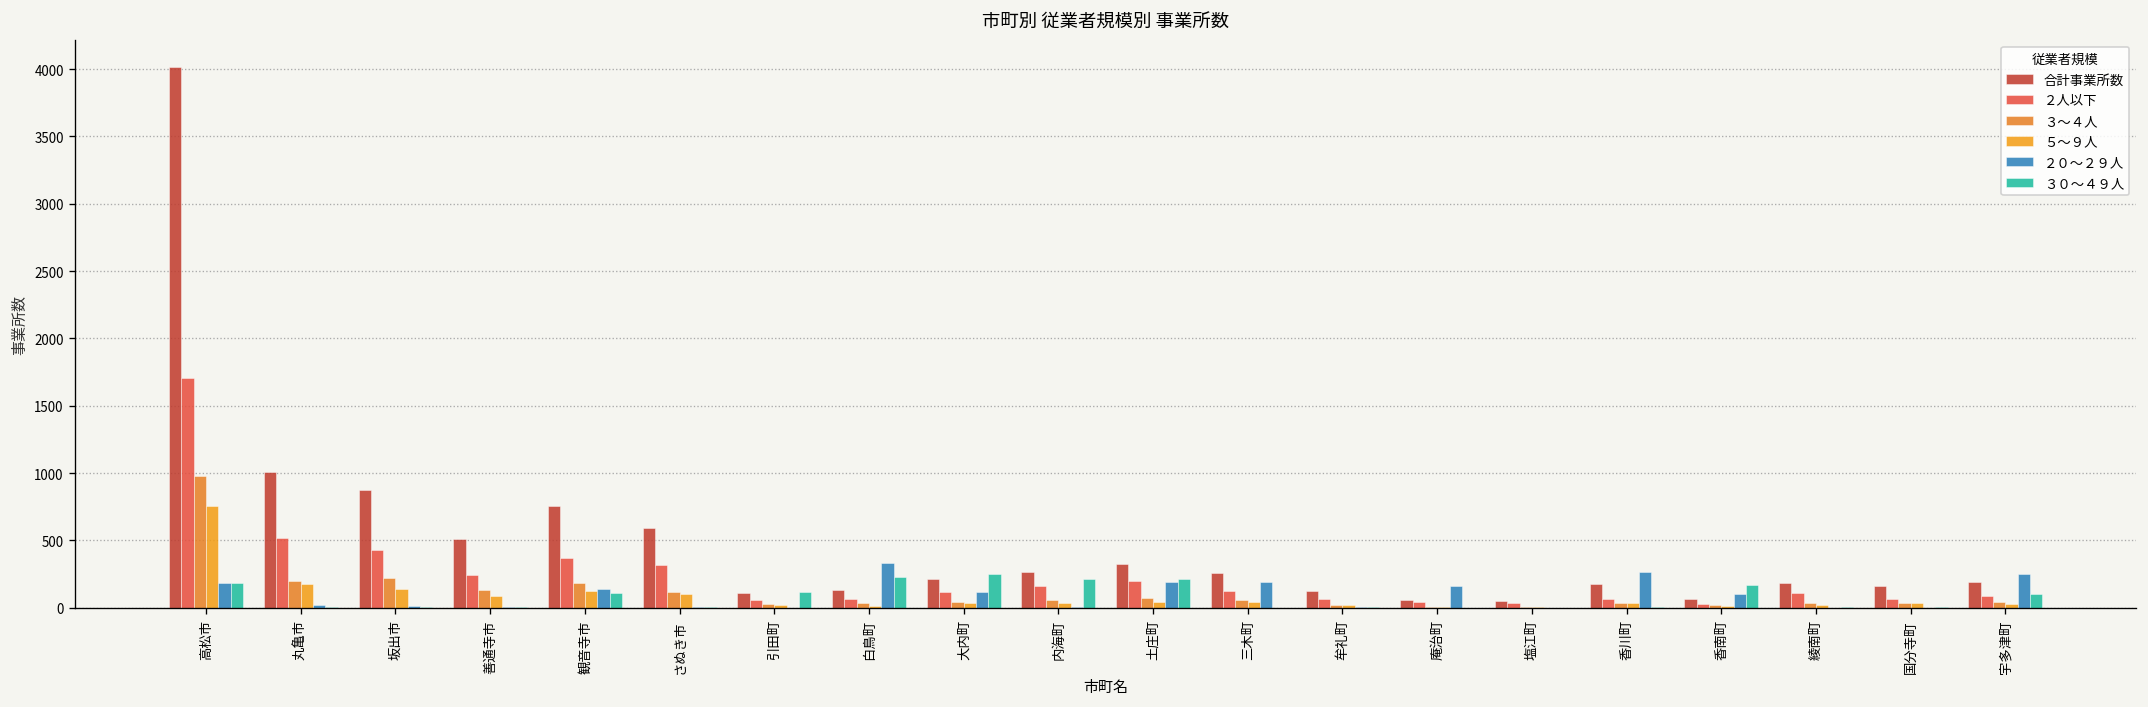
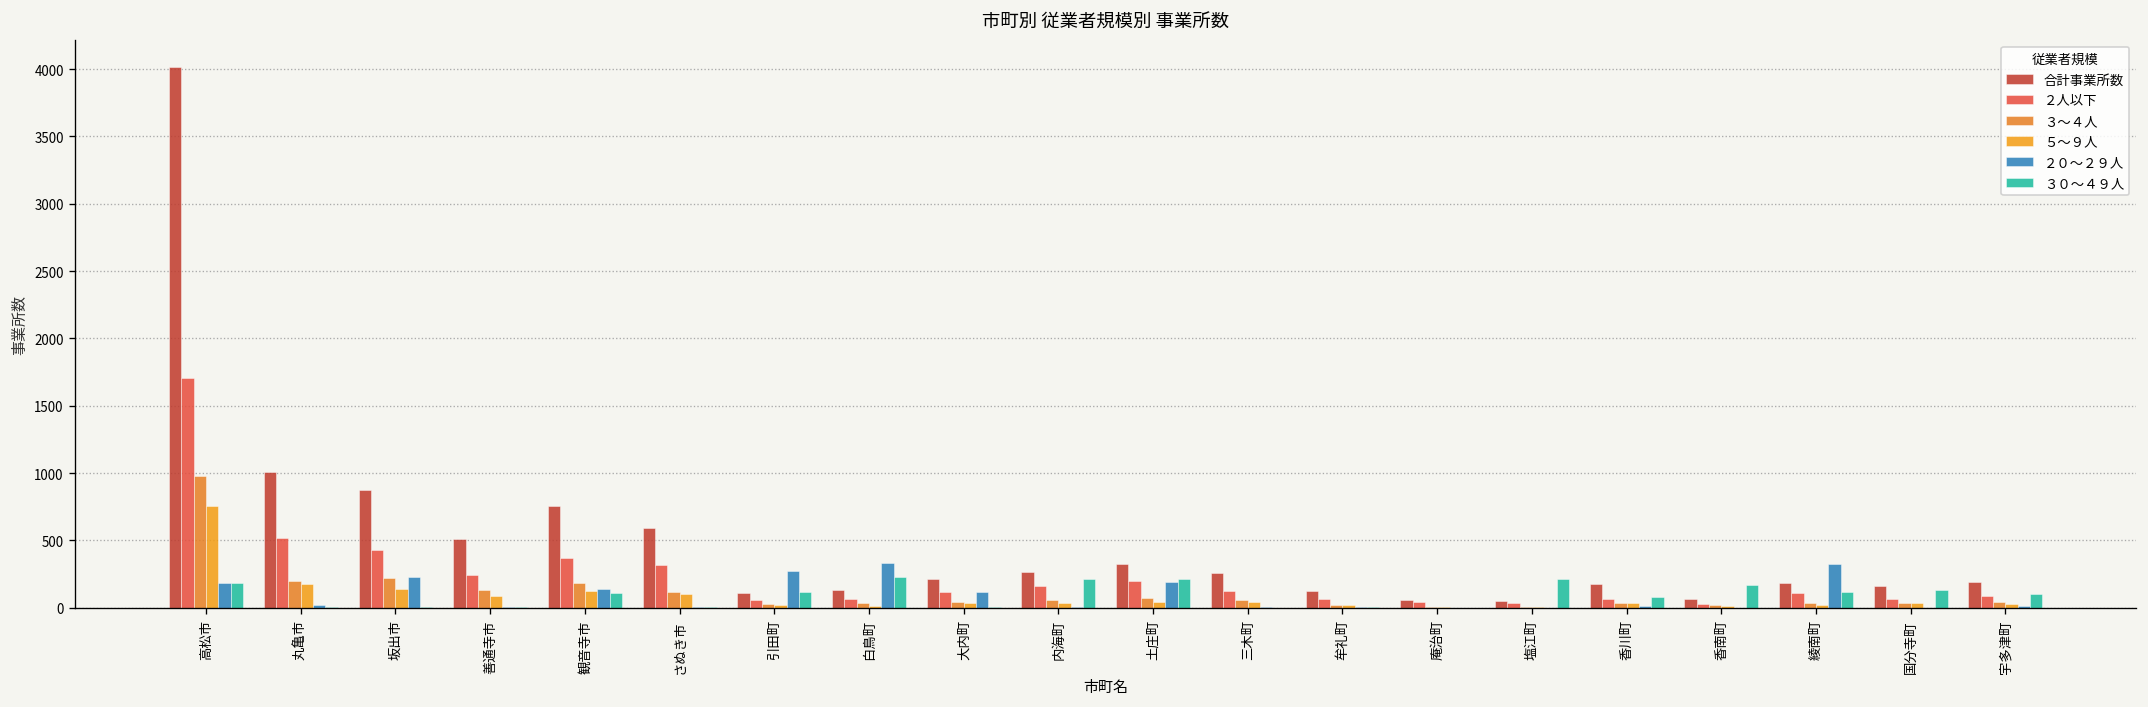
２０～２９人, 坂出市: 20 -> 230
２０～２９人, 引田町: 0 -> 270
３０～４９人, 大内町: 250 -> 0
２０～２９人, 三木町: 190 -> 0
２０～２９人, 庵治町: 160 -> 0
３０～４９人, 塩江町: 0 -> 210
２０～２９人, 香川町: 260 -> 10
３０～４９人, 香川町: 0 -> 80
２０～２９人, 香南町: 100 -> 0
２０～２９人, 綾南町: 0 -> 330
３０～４９人, 綾南町: 0 -> 110
３０～４９人, 国分寺町: 0 -> 130
２０～２９人, 宇多津町: 250 -> 10
